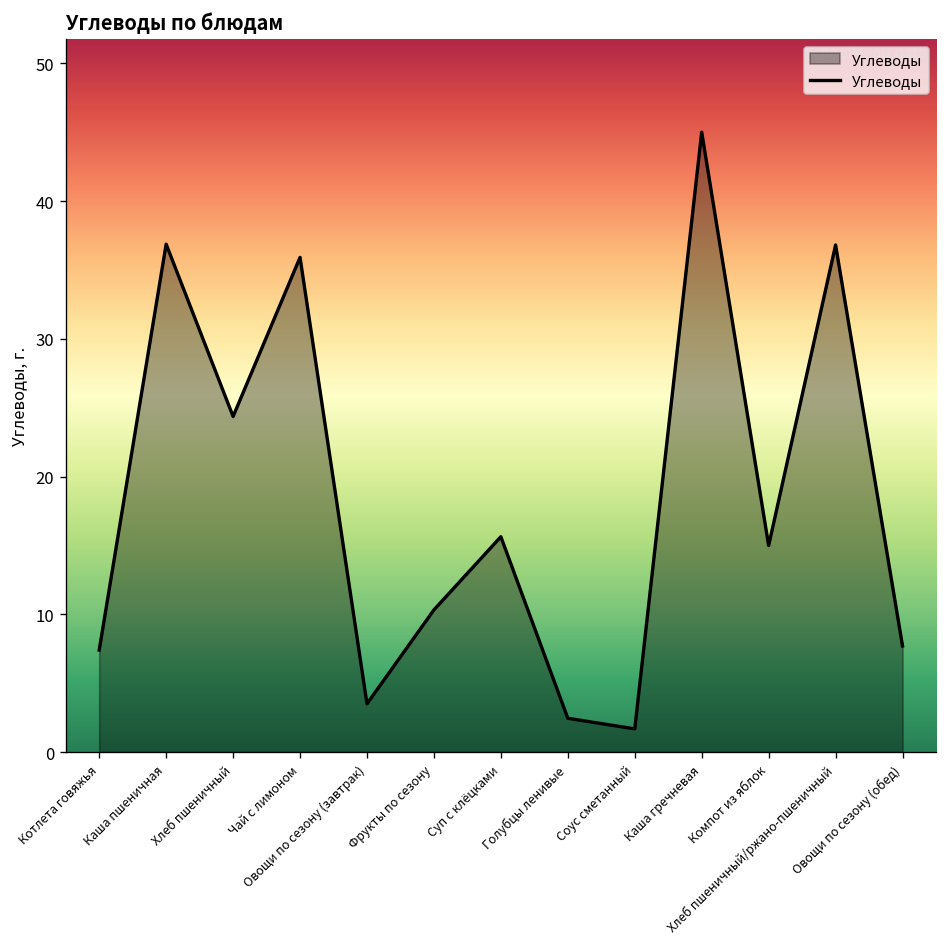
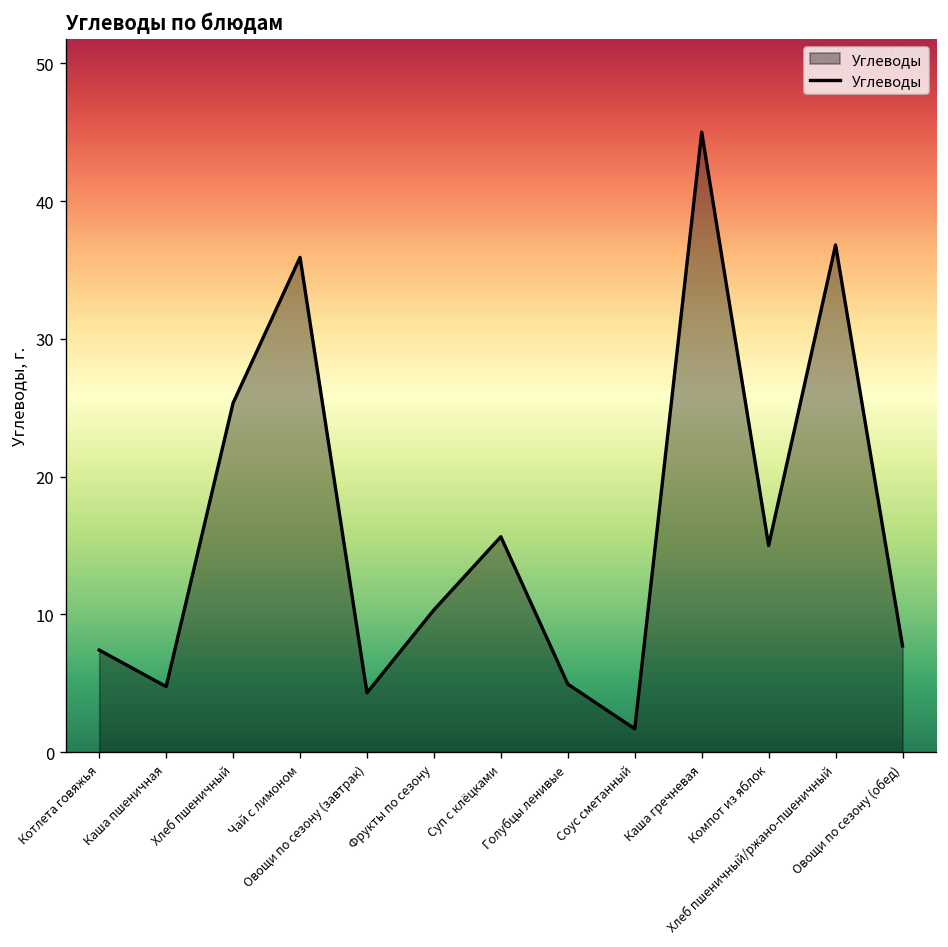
Каша пшеничная: 36.9 -> 4.8
Хлеб пшеничный: 24.4 -> 25.3
Овощи по сезону (завтрак): 3.5 -> 4.3
Голубцы ленивые: 2.5 -> 4.9
